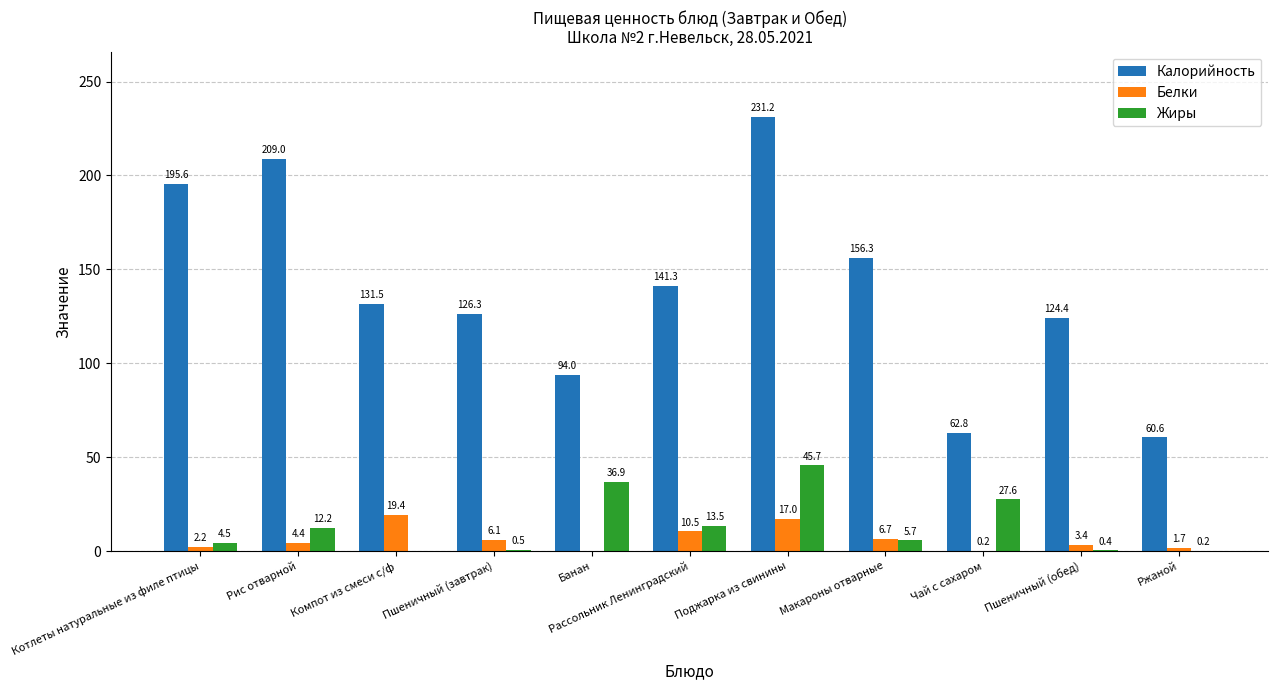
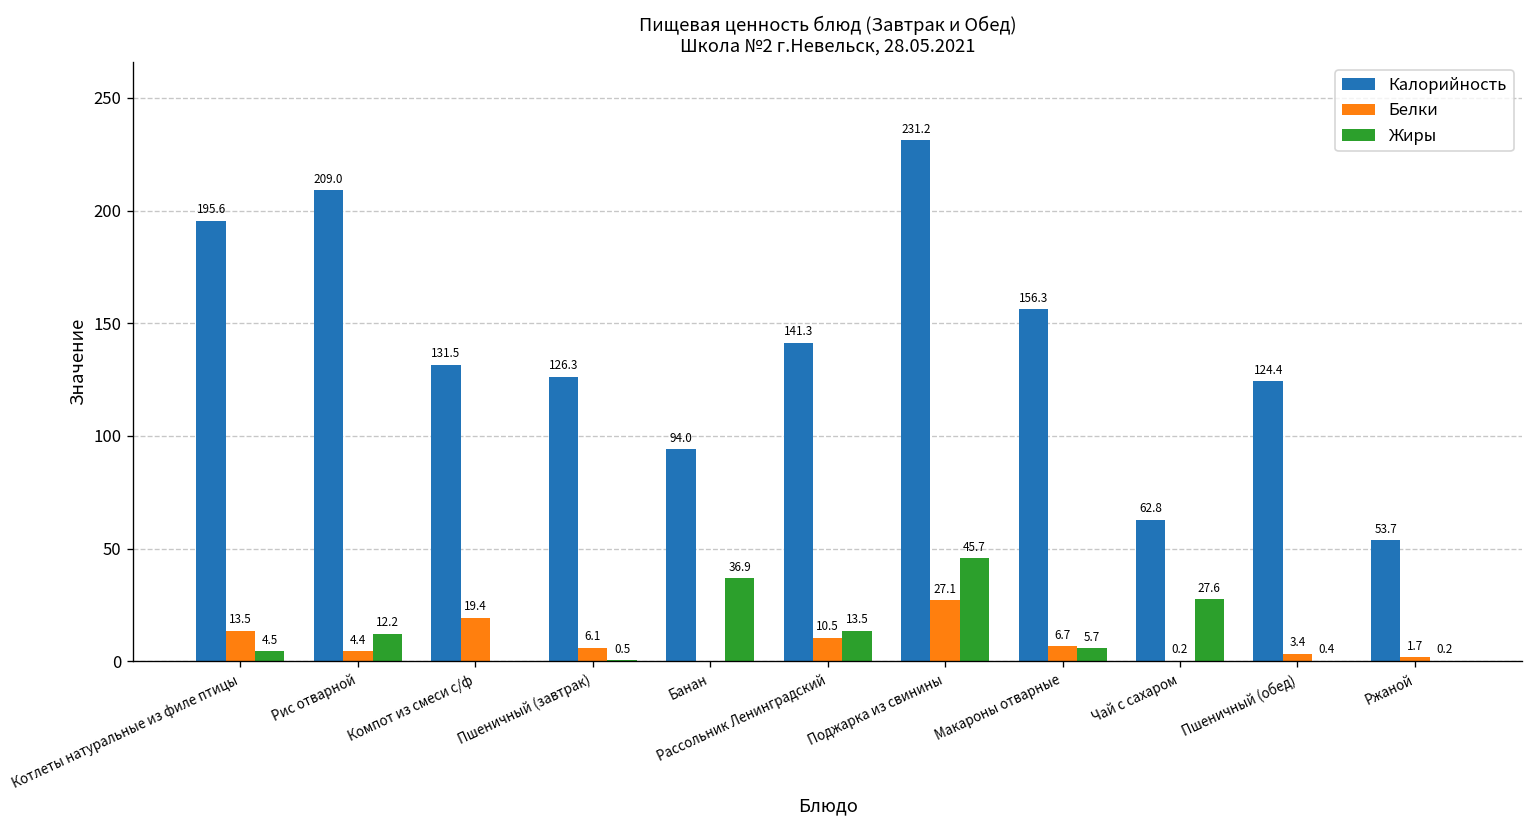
Белки, Котлеты натуральные из филе птицы: 2.2 -> 13.5
Белки, Поджарка из свинины: 17.0 -> 27.1
Калорийность, Ржаной: 60.6 -> 53.7
